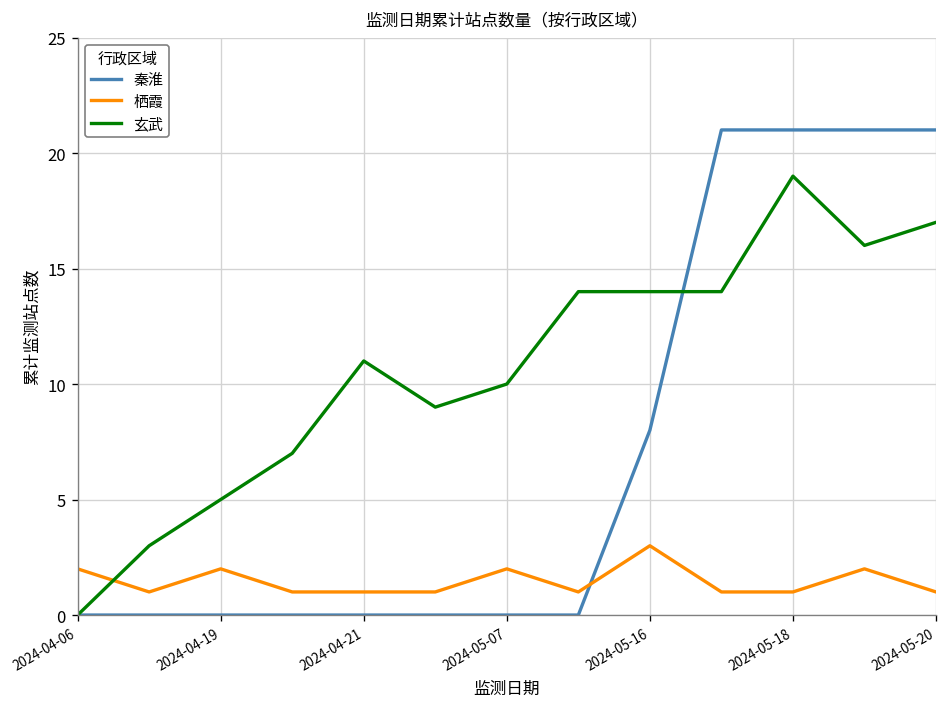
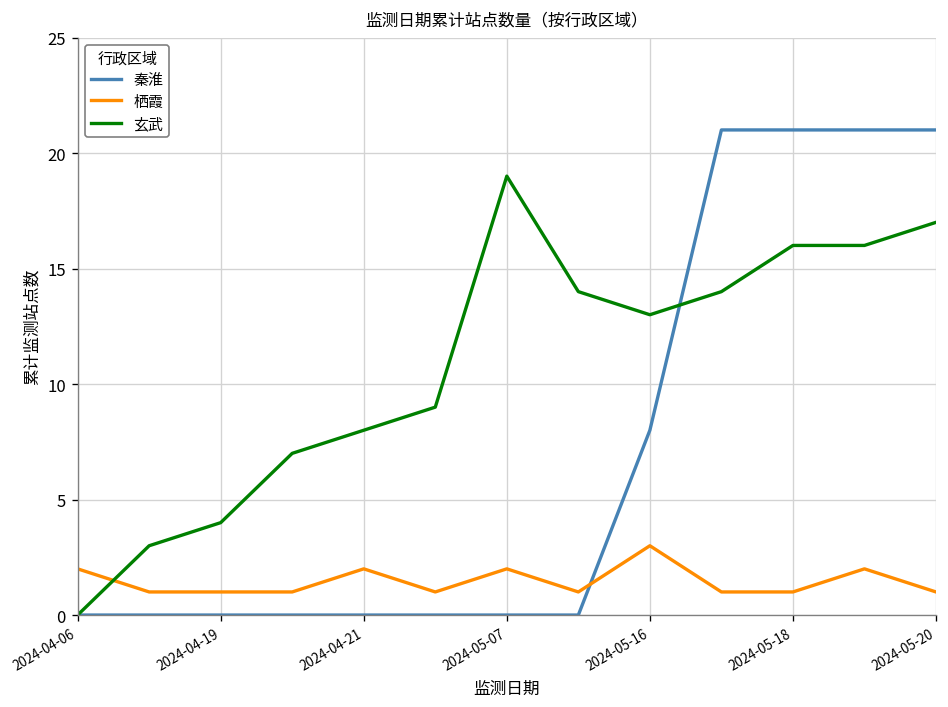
栖霞, 2024-04-19: 2 -> 1
玄武, 2024-04-19: 5 -> 4
栖霞, 2024-04-21: 1 -> 2
玄武, 2024-04-21: 11 -> 8
玄武, 2024-05-07: 10 -> 19
玄武, 2024-05-16: 14 -> 13
玄武, 2024-05-18: 19 -> 16
